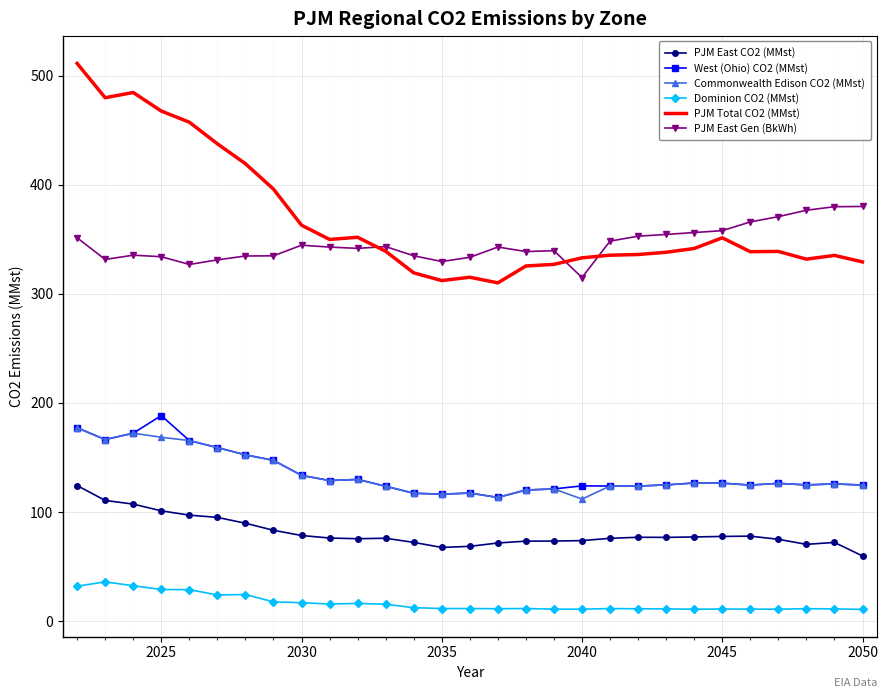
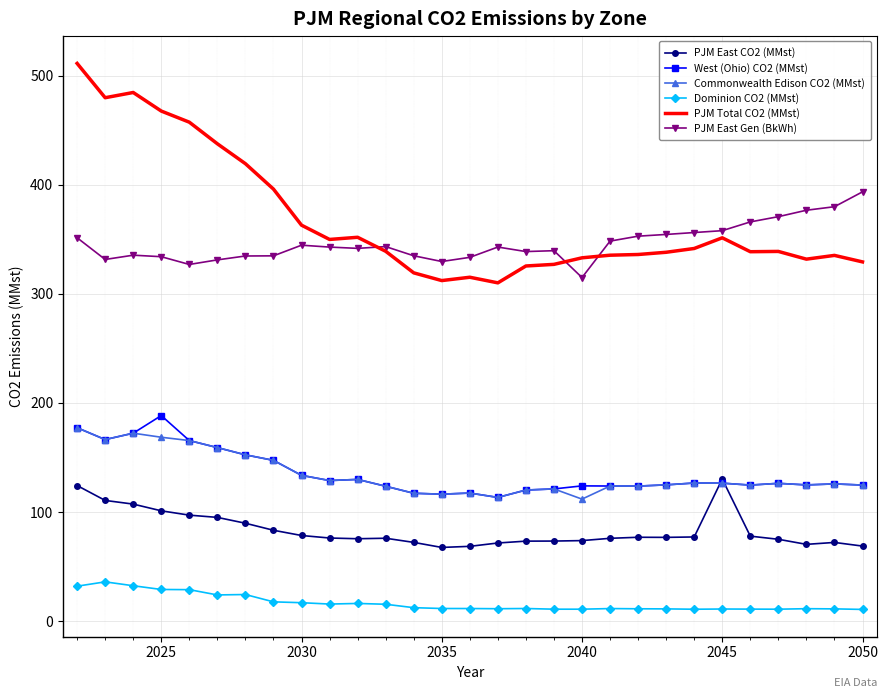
PJM East CO2 (MMst), 2045: 78 -> 130
PJM East CO2 (MMst), 2050: 60 -> 69
PJM East Gen (BkWh), 2050: 380 -> 393
